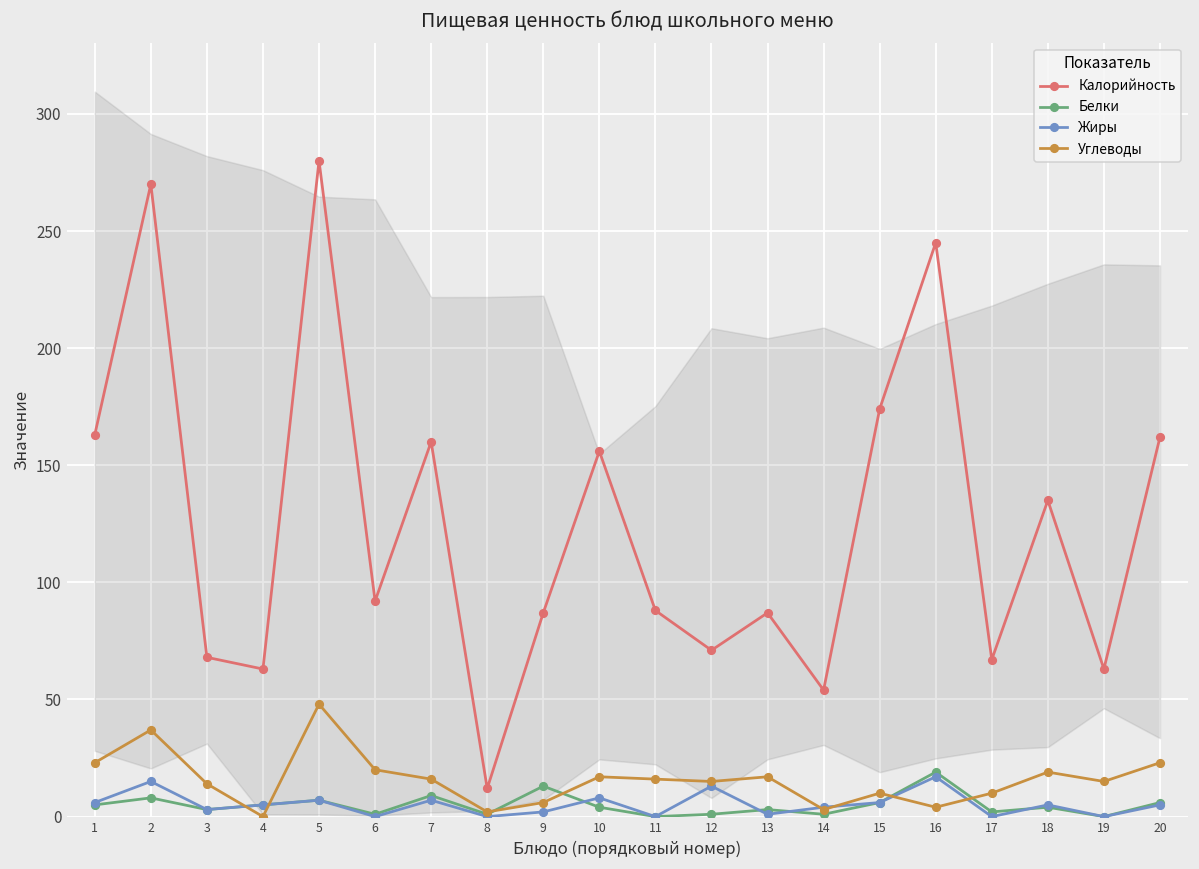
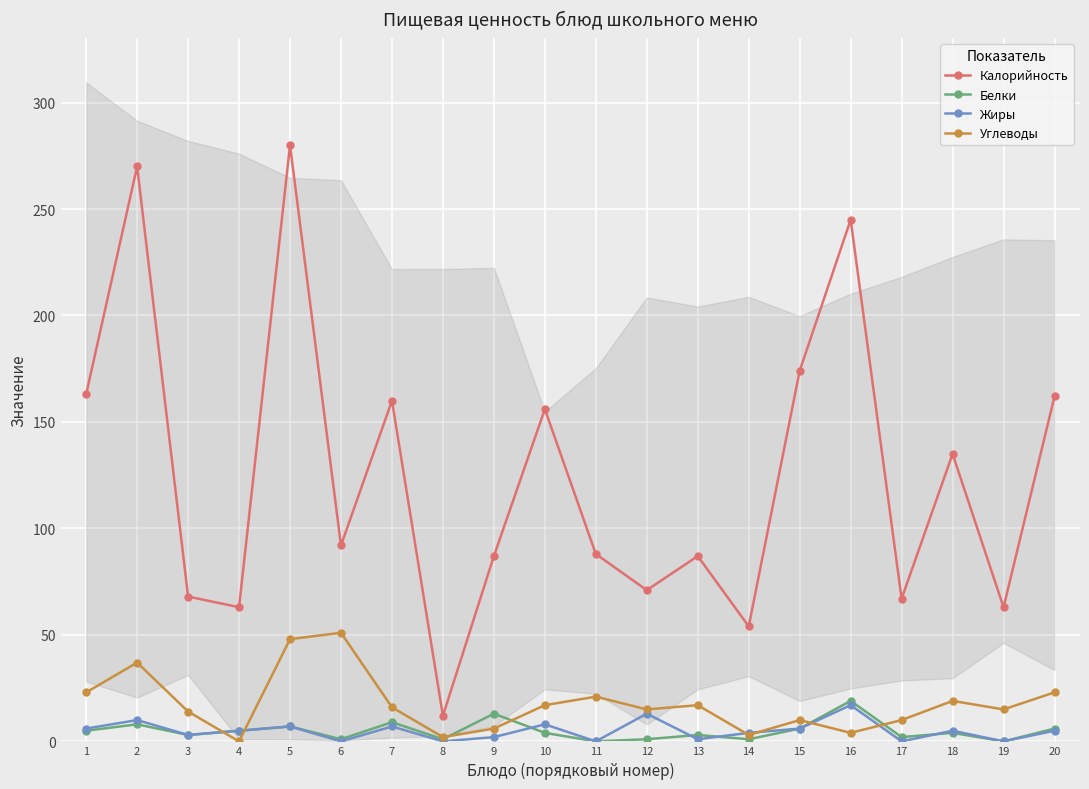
Жиры, 2: 15 -> 10
Углеводы, 6: 20 -> 51
Углеводы, 11: 16 -> 21
